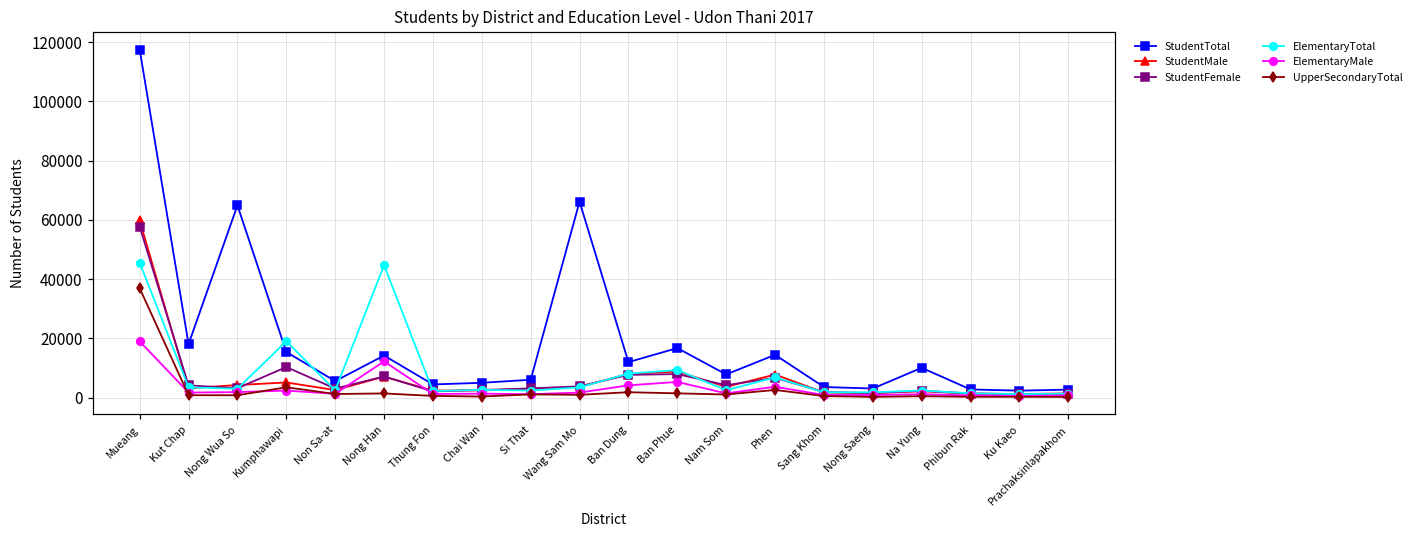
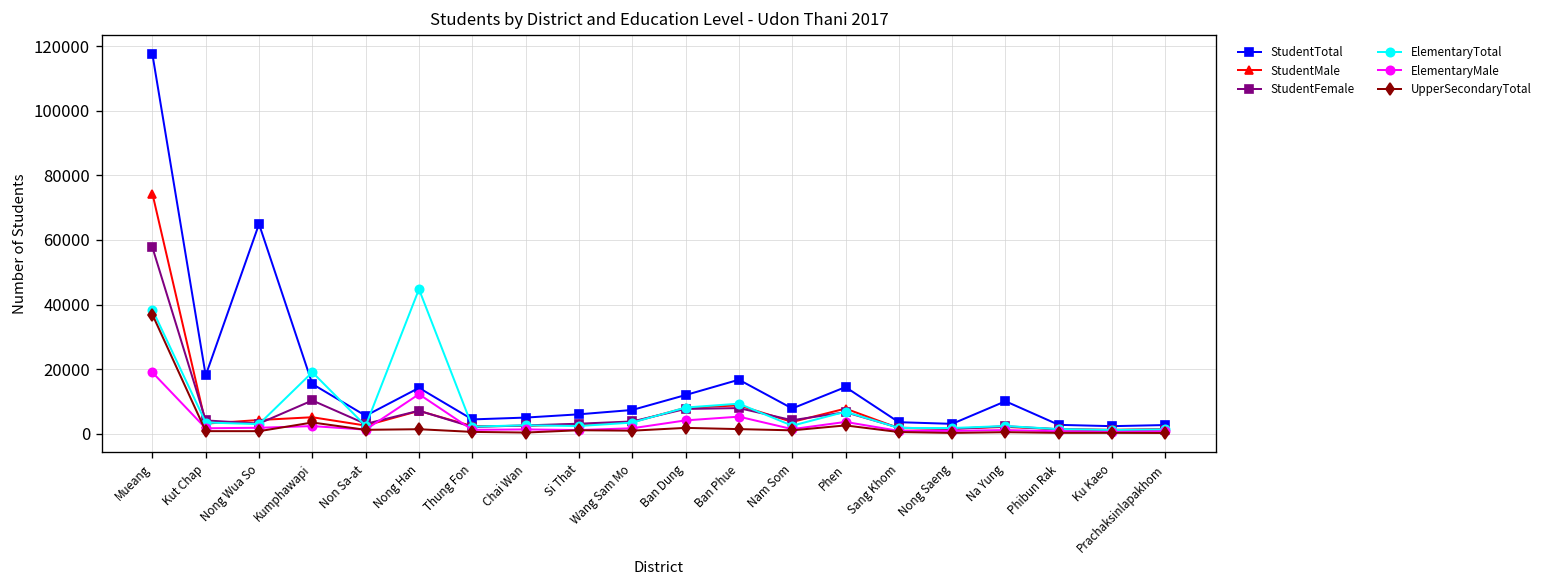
StudentMale, Mueang: 60000 -> 74000
ElementaryTotal, Mueang: 46000 -> 38000
StudentTotal, Wang Sam Mo: 66000 -> 7000
